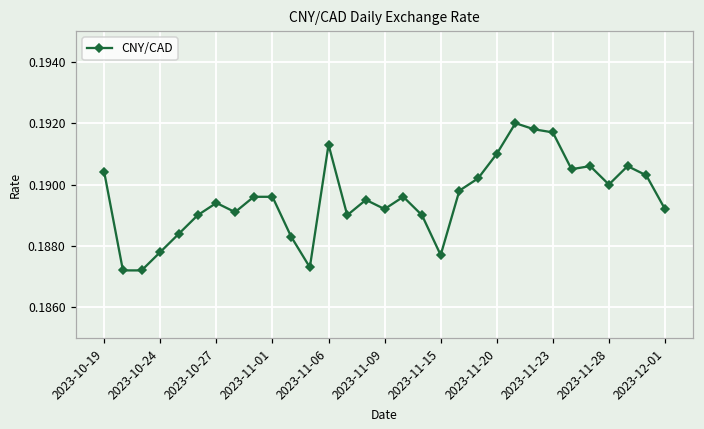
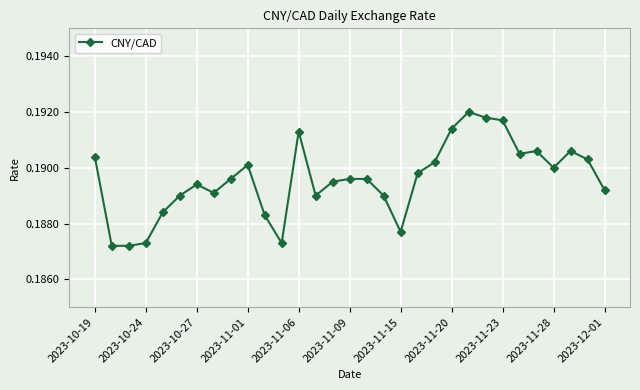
2023-10-24: 0.1878 -> 0.1873
2023-11-01: 0.1896 -> 0.1901
2023-11-09: 0.1892 -> 0.1896
2023-11-20: 0.1910 -> 0.1914
